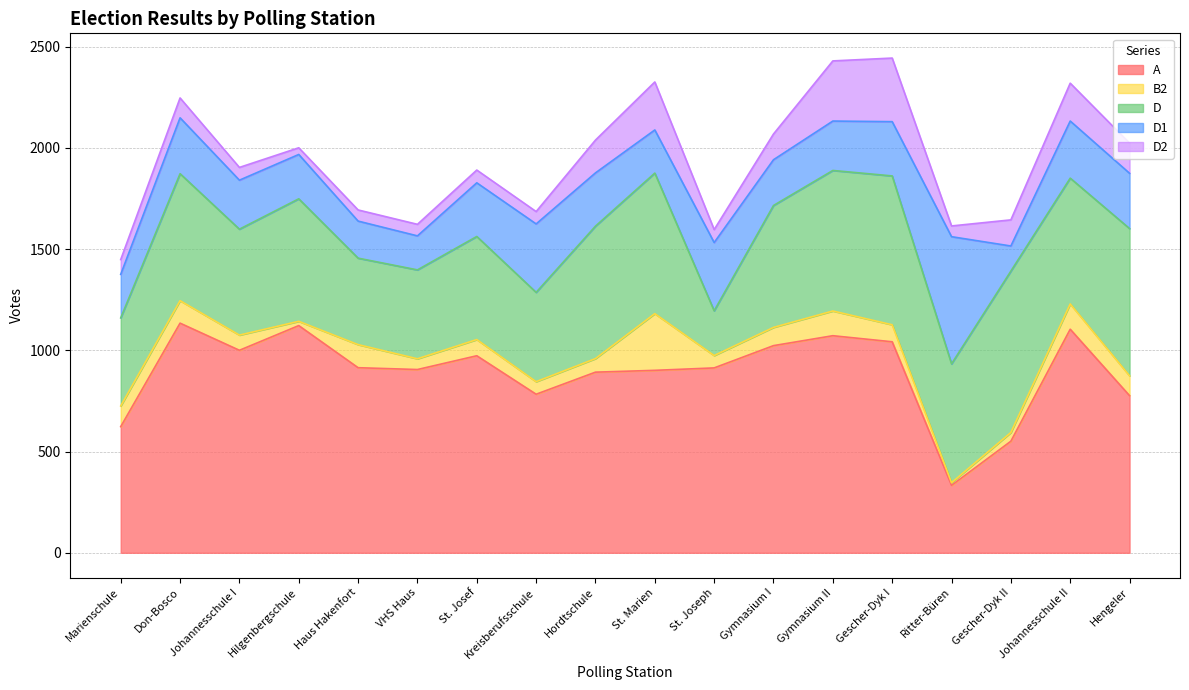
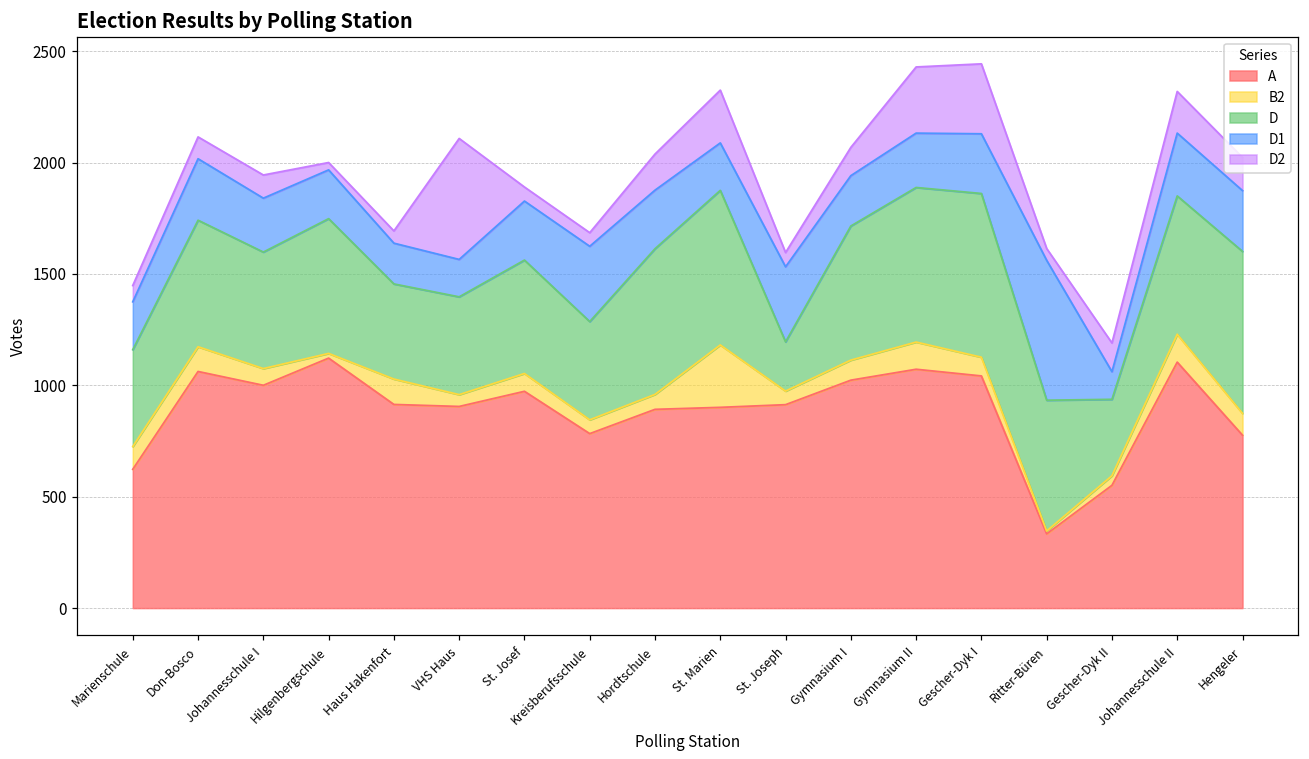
A, Don-Bosco: 1130 -> 1060
D, Don-Bosco: 630 -> 570
D2, Johannesschule I: 60 -> 100
D2, VHS Haus: 60 -> 540
D, Gescher-Dyk II: 800 -> 340
